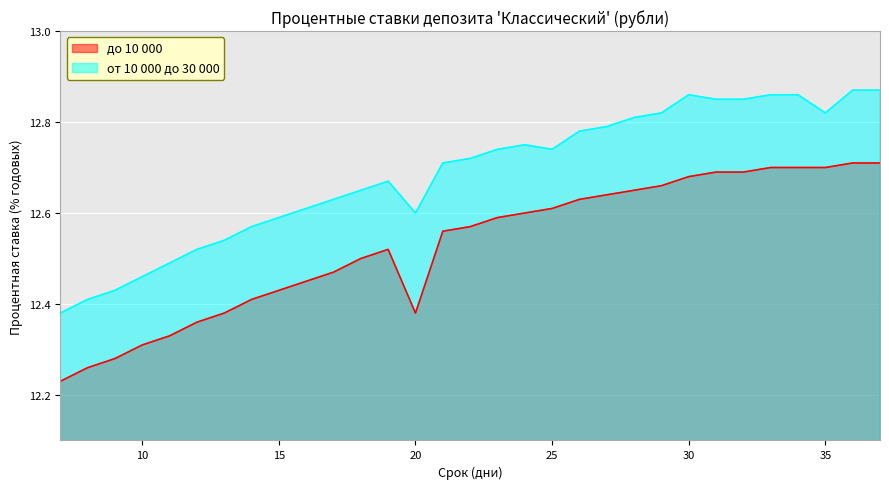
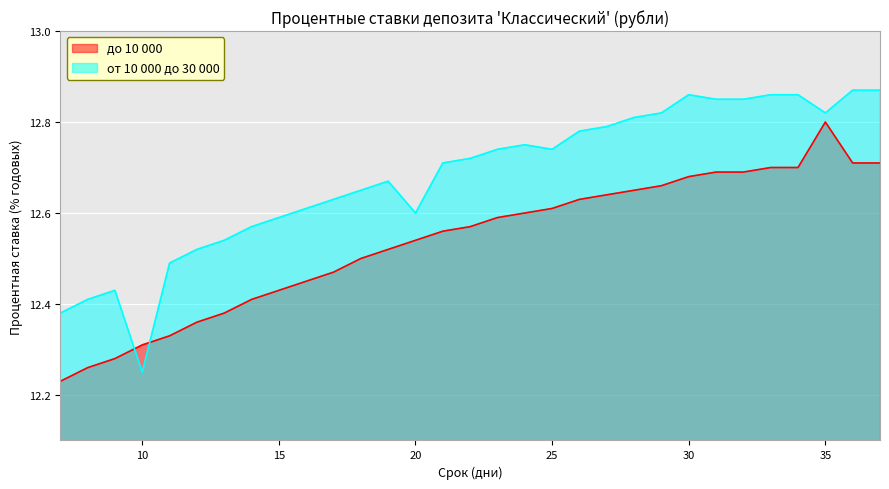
от 10 000 до 30 000, 10: 12.46 -> 12.25
до 10 000, 20: 12.38 -> 12.54
до 10 000, 35: 12.7 -> 12.8
